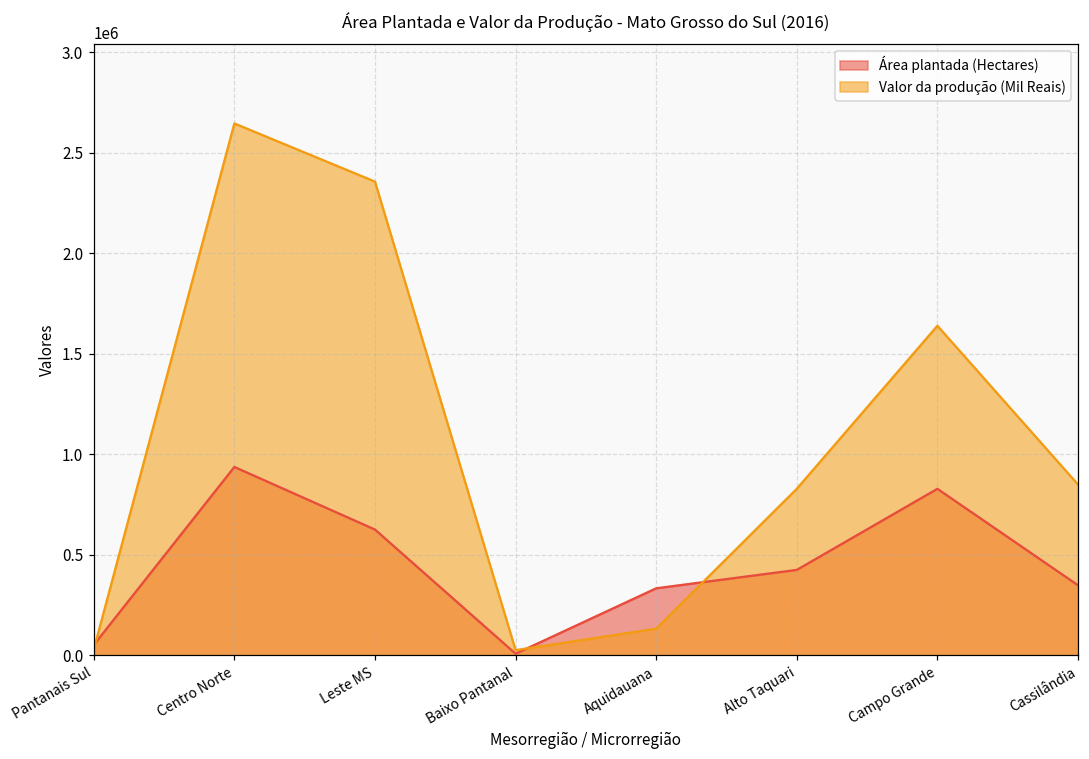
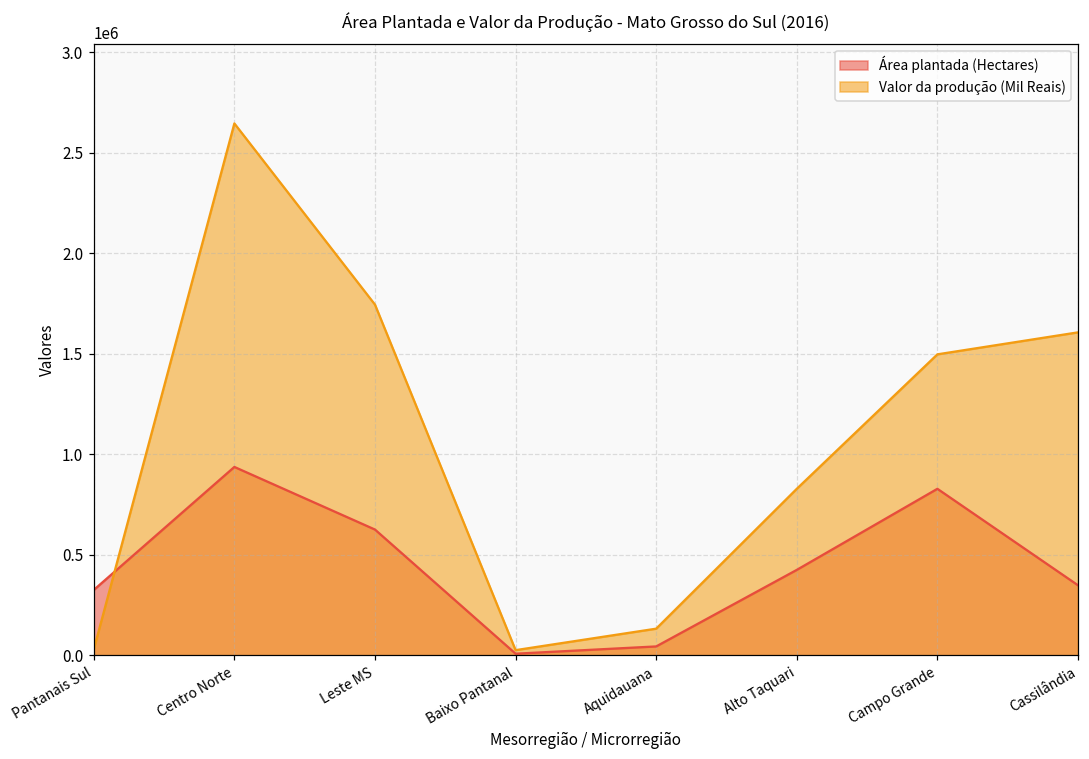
Área plantada (Hectares), Pantanais Sul: 50000 -> 320000
Valor da produção (Mil Reais), Leste MS: 2360000 -> 1740000
Área plantada (Hectares), Aquidauana: 330000 -> 40000
Valor da produção (Mil Reais), Campo Grande: 1640000 -> 1500000
Valor da produção (Mil Reais), Cassilândia: 850000 -> 1610000
